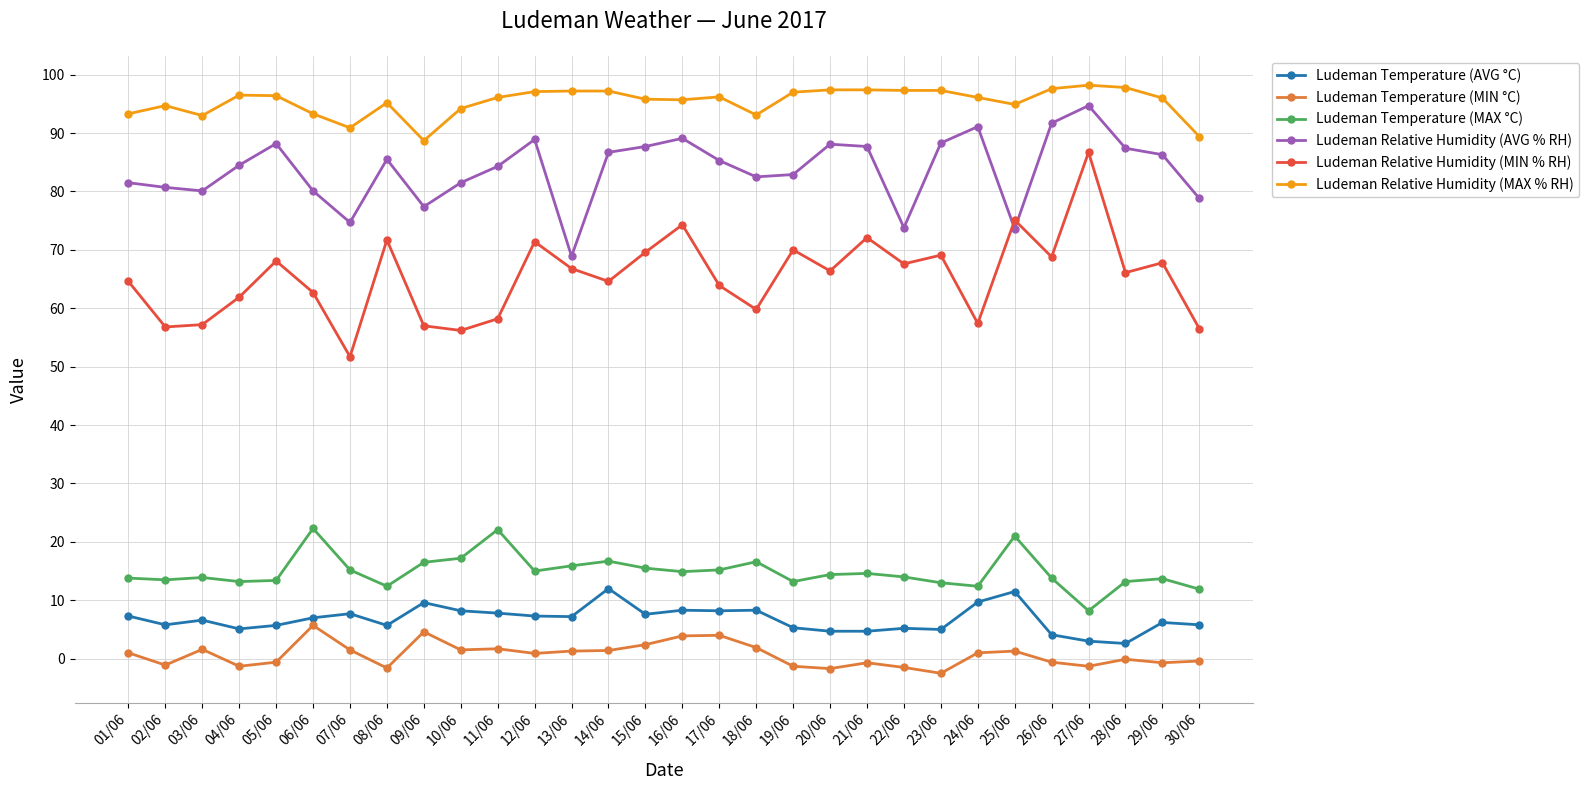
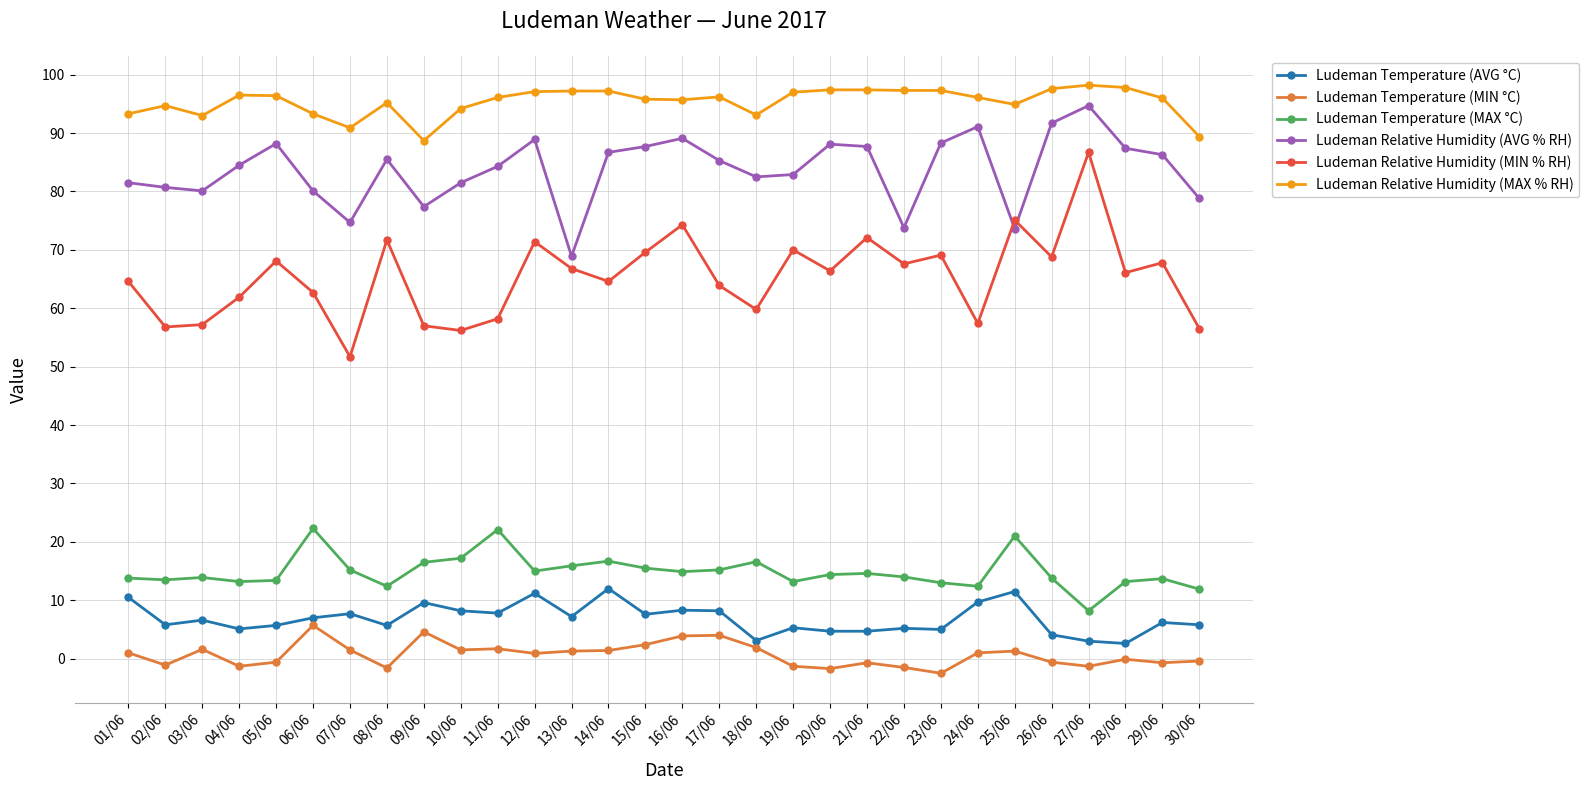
Ludeman Temperature (AVG °C), 01/06: 7 -> 11
Ludeman Temperature (AVG °C), 12/06: 7 -> 11
Ludeman Temperature (AVG °C), 18/06: 8 -> 3
